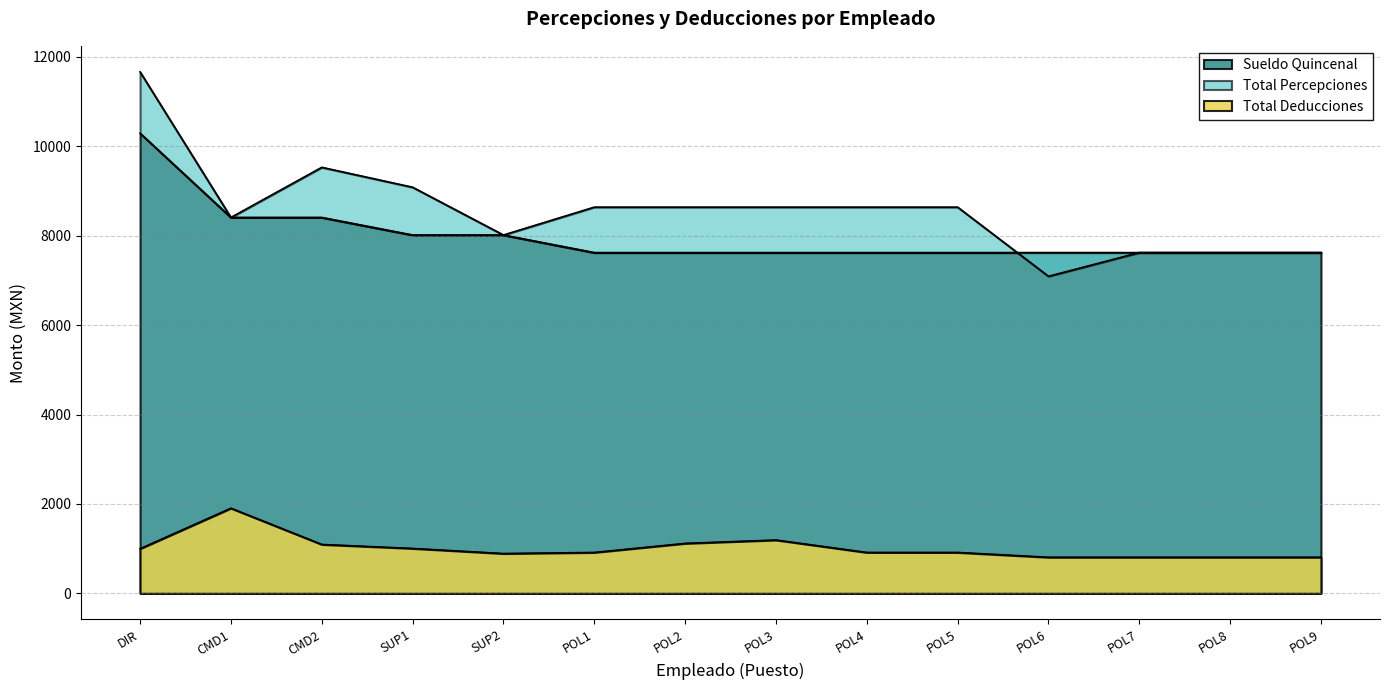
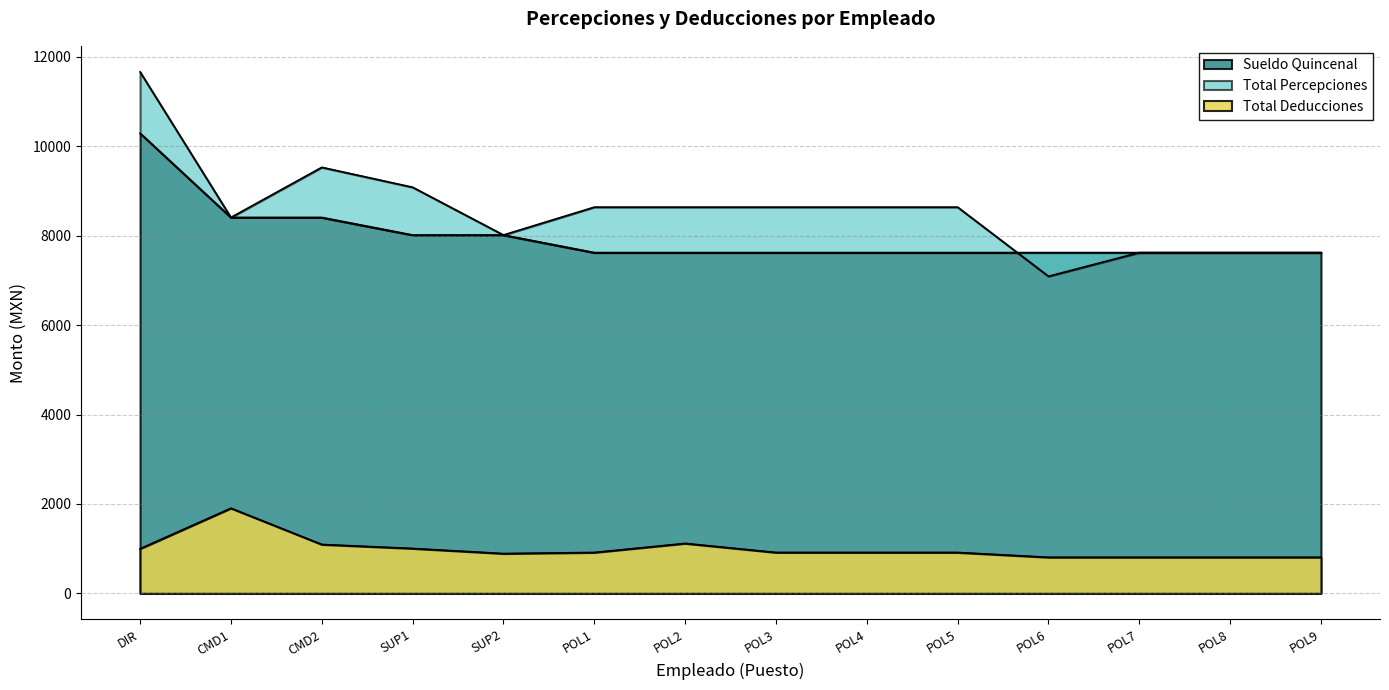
Total Deducciones, POL3: 1200 -> 900
